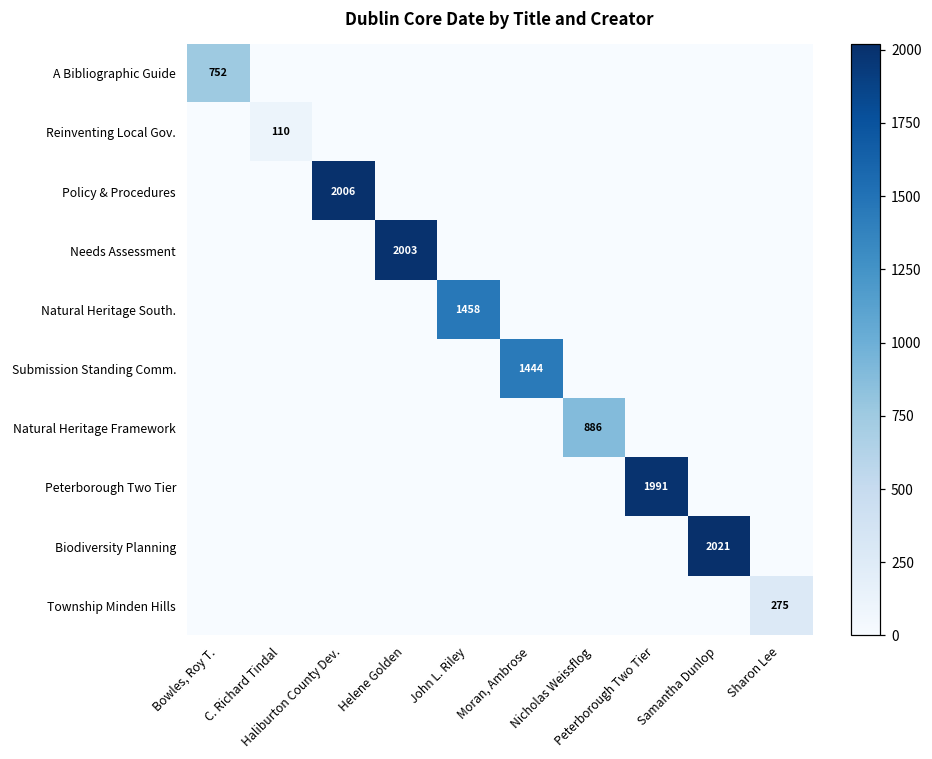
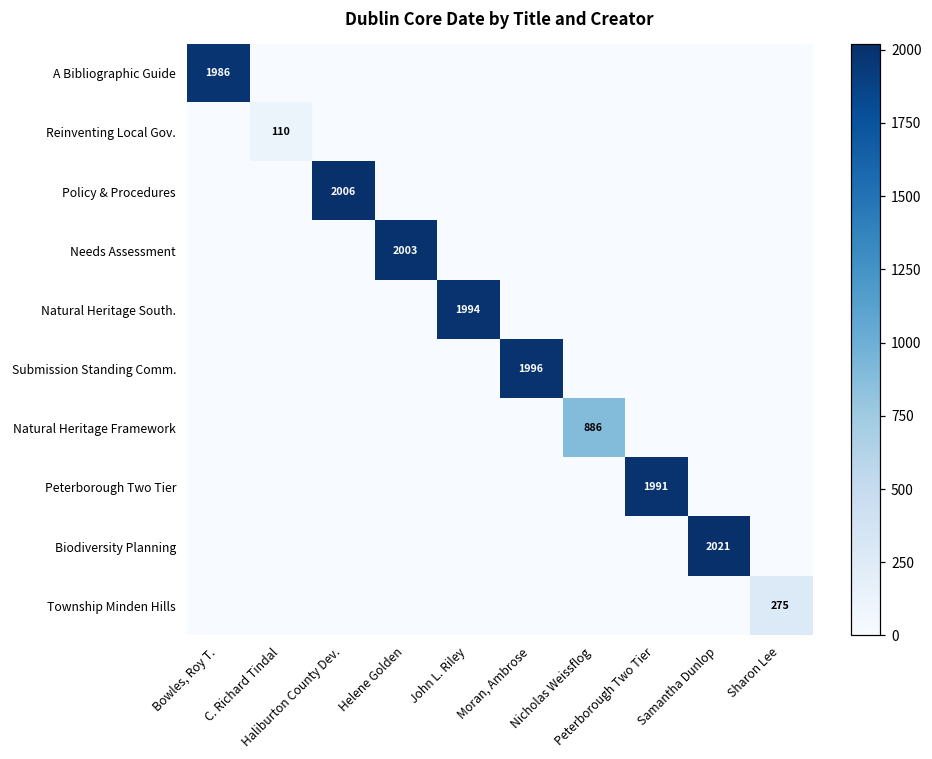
A Bibliographic Guide, Bowles, Roy T.: 752 -> 1986
Natural Heritage South., John L. Riley: 1458 -> 1994
Submission Standing Comm., Moran, Ambrose: 1444 -> 1996
